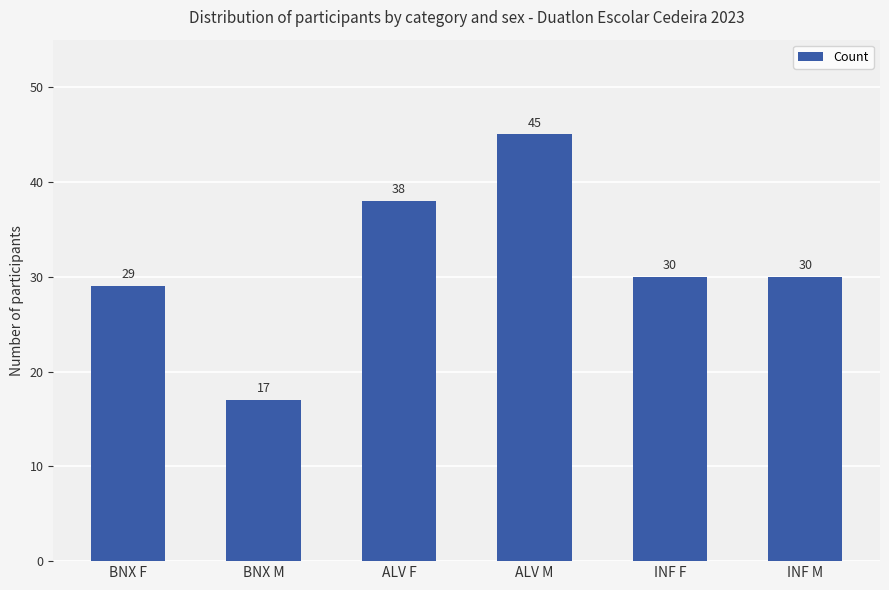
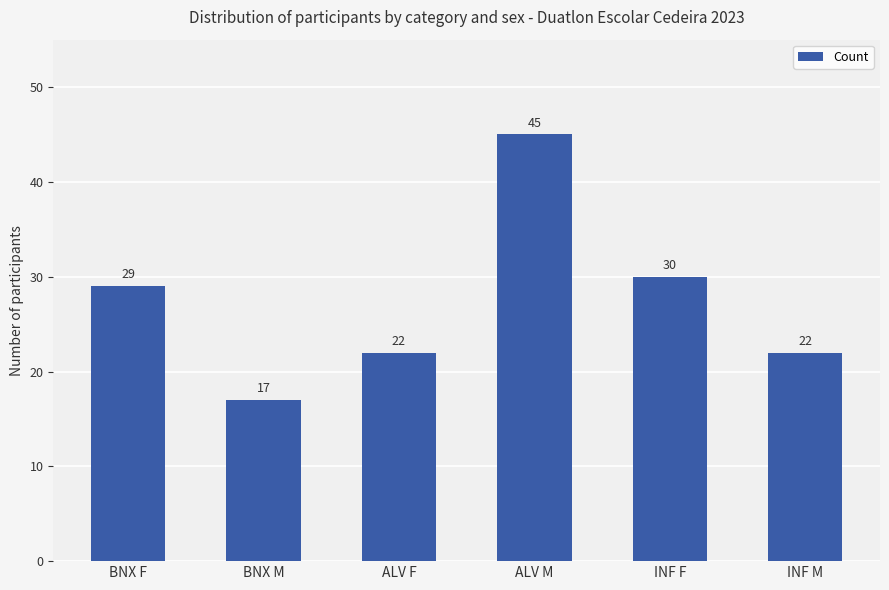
ALV F: 38 -> 22
INF M: 30 -> 22
